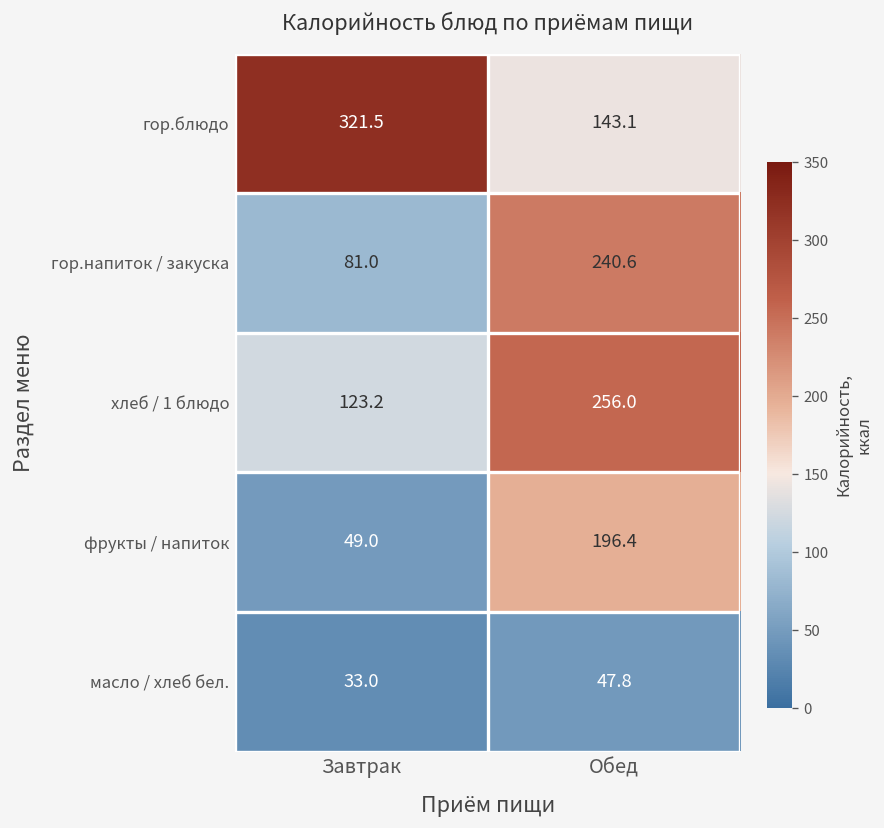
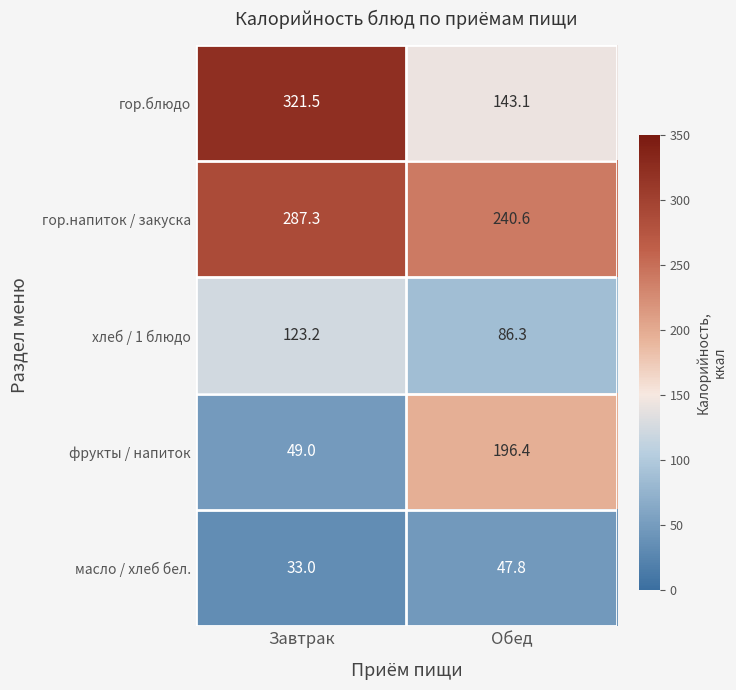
гор.напиток / закуска, Завтрак: 81.0 -> 287.3
хлеб / 1 блюдо, Обед: 256.0 -> 86.3
